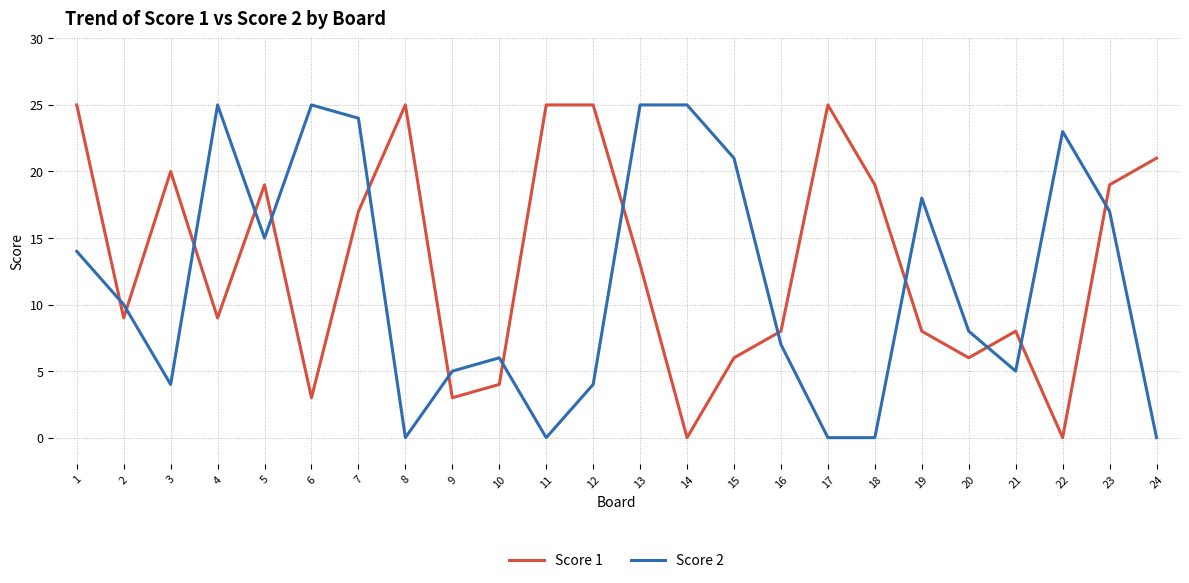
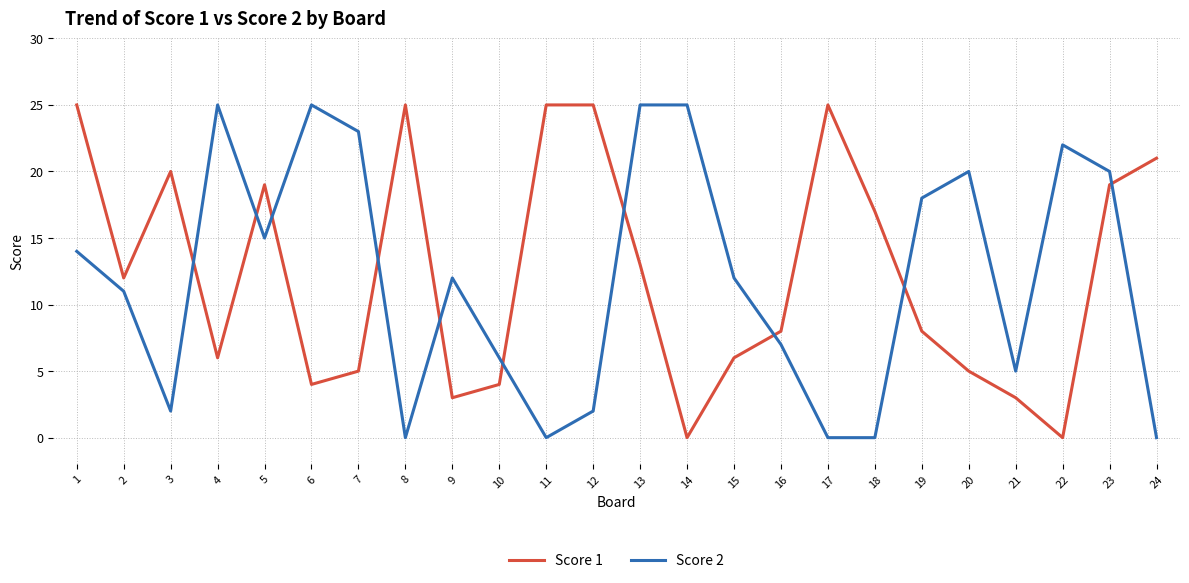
Score 1, 2: 9 -> 12
Score 2, 2: 10 -> 11
Score 2, 3: 4 -> 2
Score 1, 4: 9 -> 6
Score 1, 6: 3 -> 4
Score 1, 7: 17 -> 5
Score 2, 7: 24 -> 23
Score 2, 9: 5 -> 12
Score 2, 12: 4 -> 2
Score 2, 15: 21 -> 12
Score 1, 18: 19 -> 17
Score 1, 20: 6 -> 5
Score 2, 20: 8 -> 20
Score 1, 21: 8 -> 3
Score 2, 22: 23 -> 22
Score 2, 23: 17 -> 20
